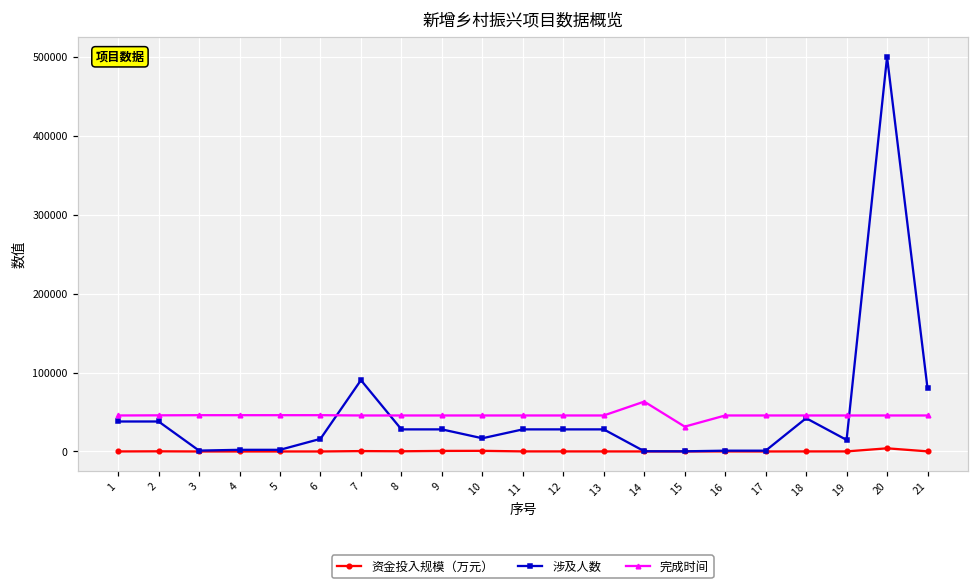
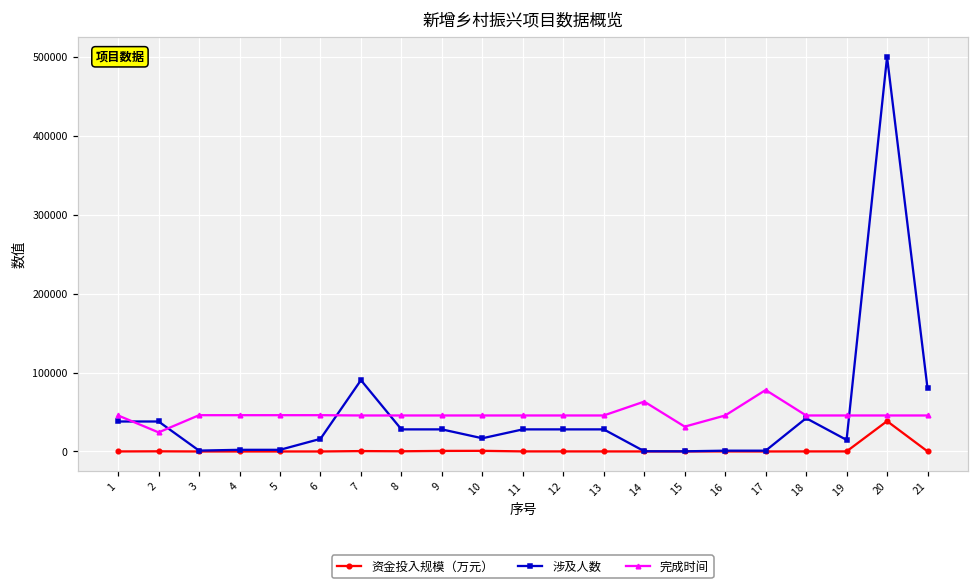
完成时间, 2: 50000 -> 20000
完成时间, 17: 50000 -> 80000
资金投入规模（万元）, 20: 0 -> 40000
